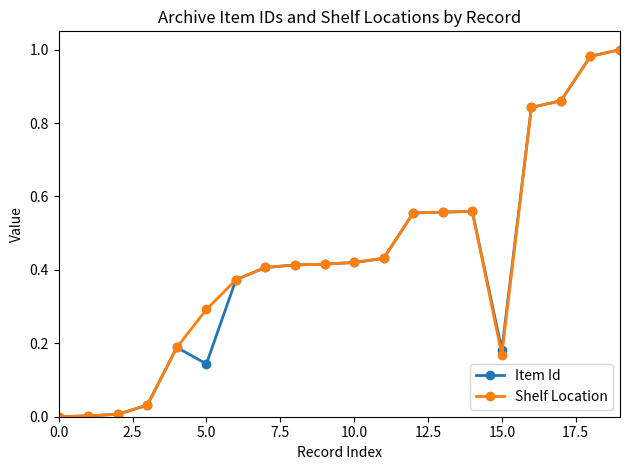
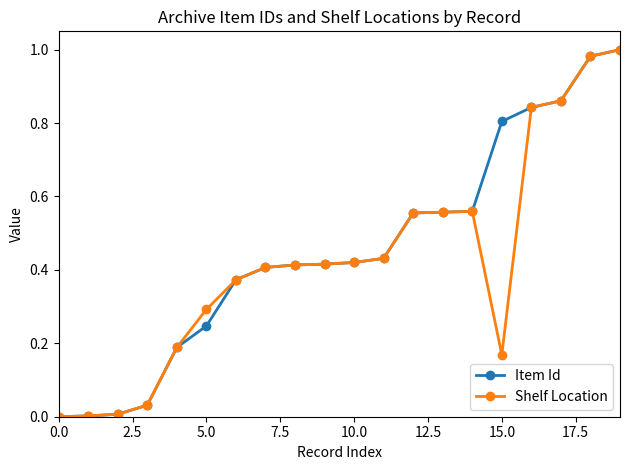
Item Id, 5.0: 0.14 -> 0.25
Item Id, 15.0: 0.18 -> 0.80
